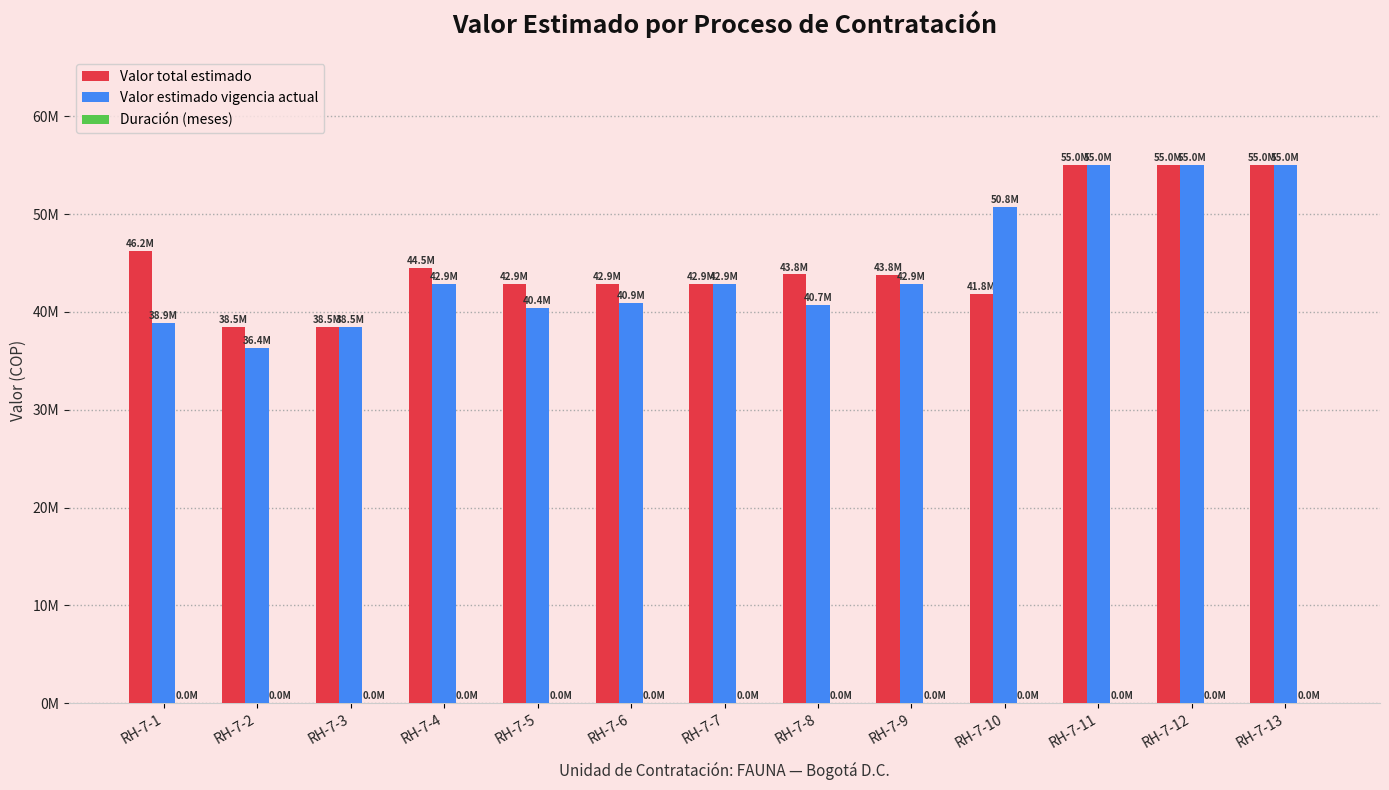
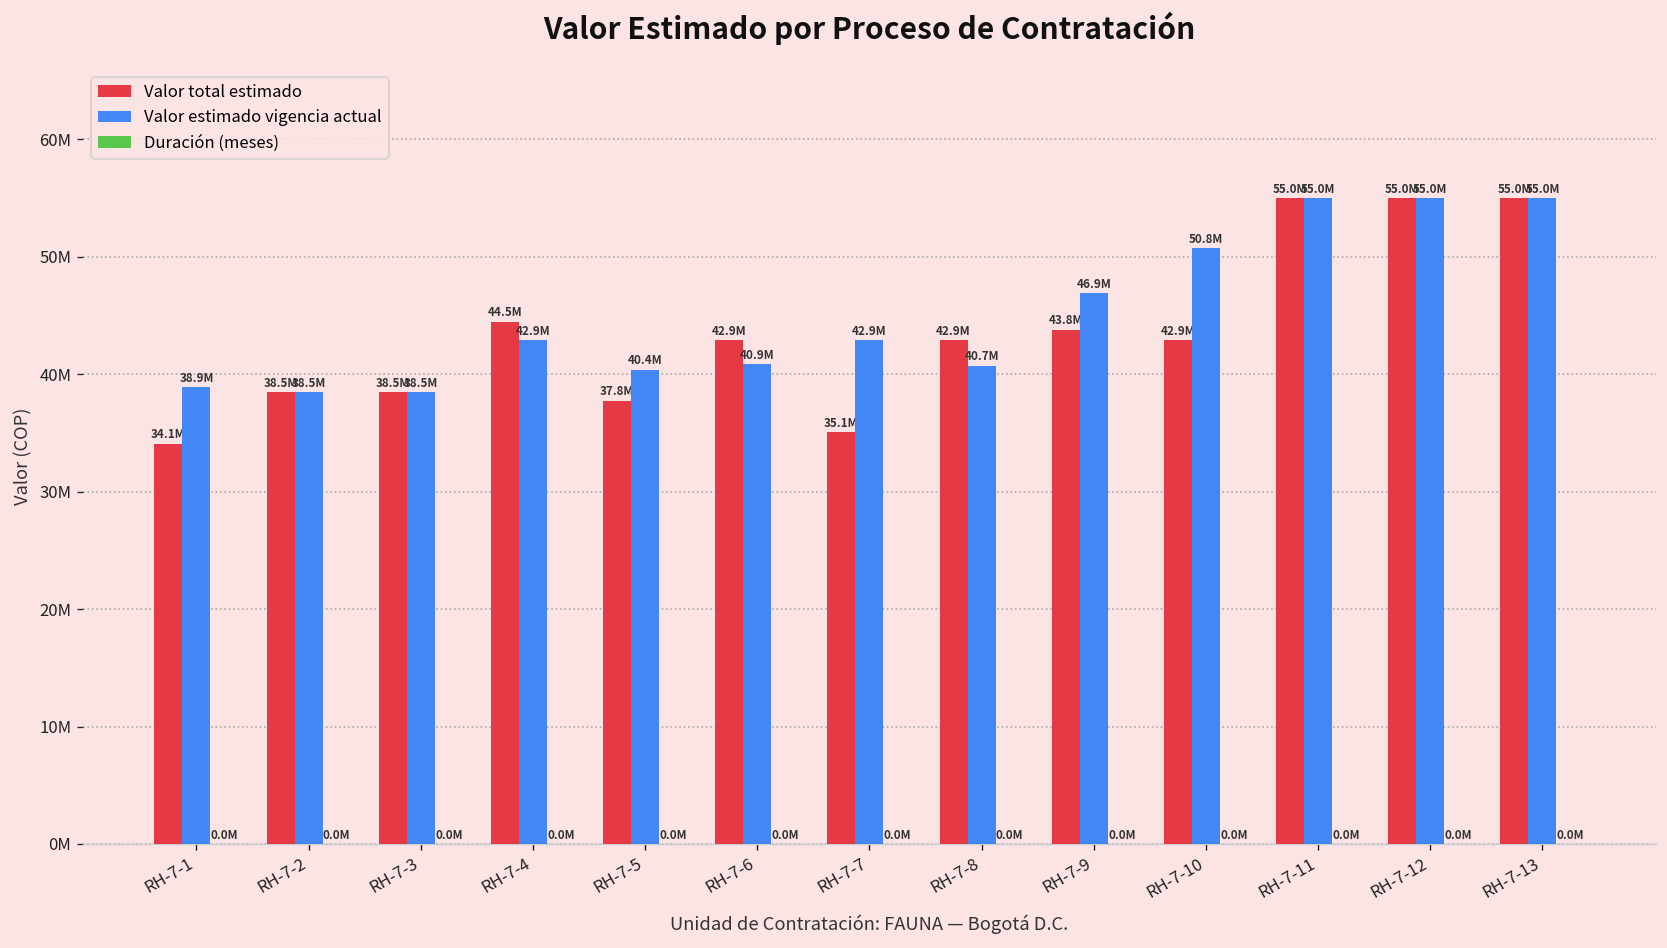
Valor total estimado, RH-7-1: 46.2M -> 34.1M
Valor estimado vigencia actual, RH-7-2: 36.4M -> 38.5M
Valor total estimado, RH-7-5: 42.9M -> 37.8M
Valor total estimado, RH-7-7: 42.9M -> 35.1M
Valor total estimado, RH-7-8: 43.8M -> 42.9M
Valor estimado vigencia actual, RH-7-9: 42.9M -> 46.9M
Valor total estimado, RH-7-10: 41.8M -> 42.9M
